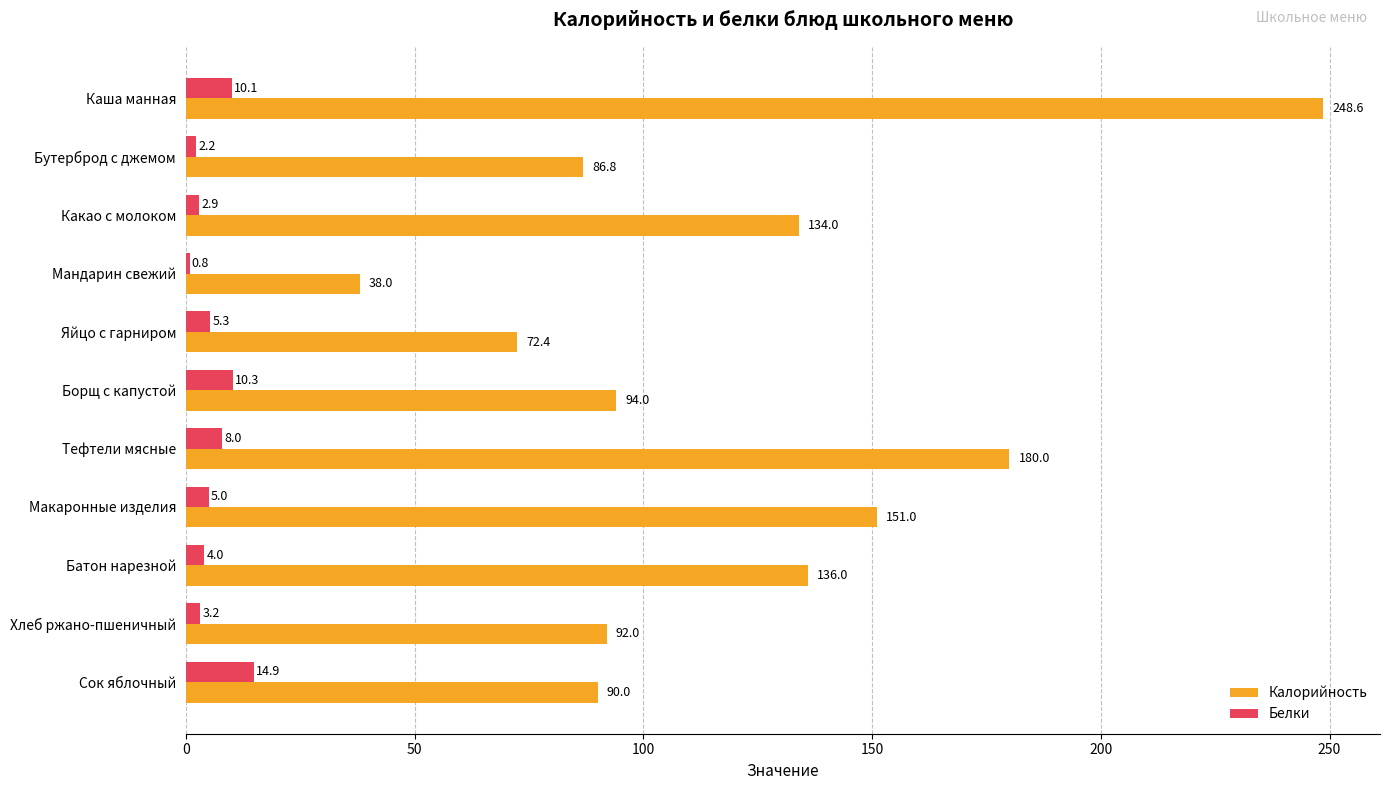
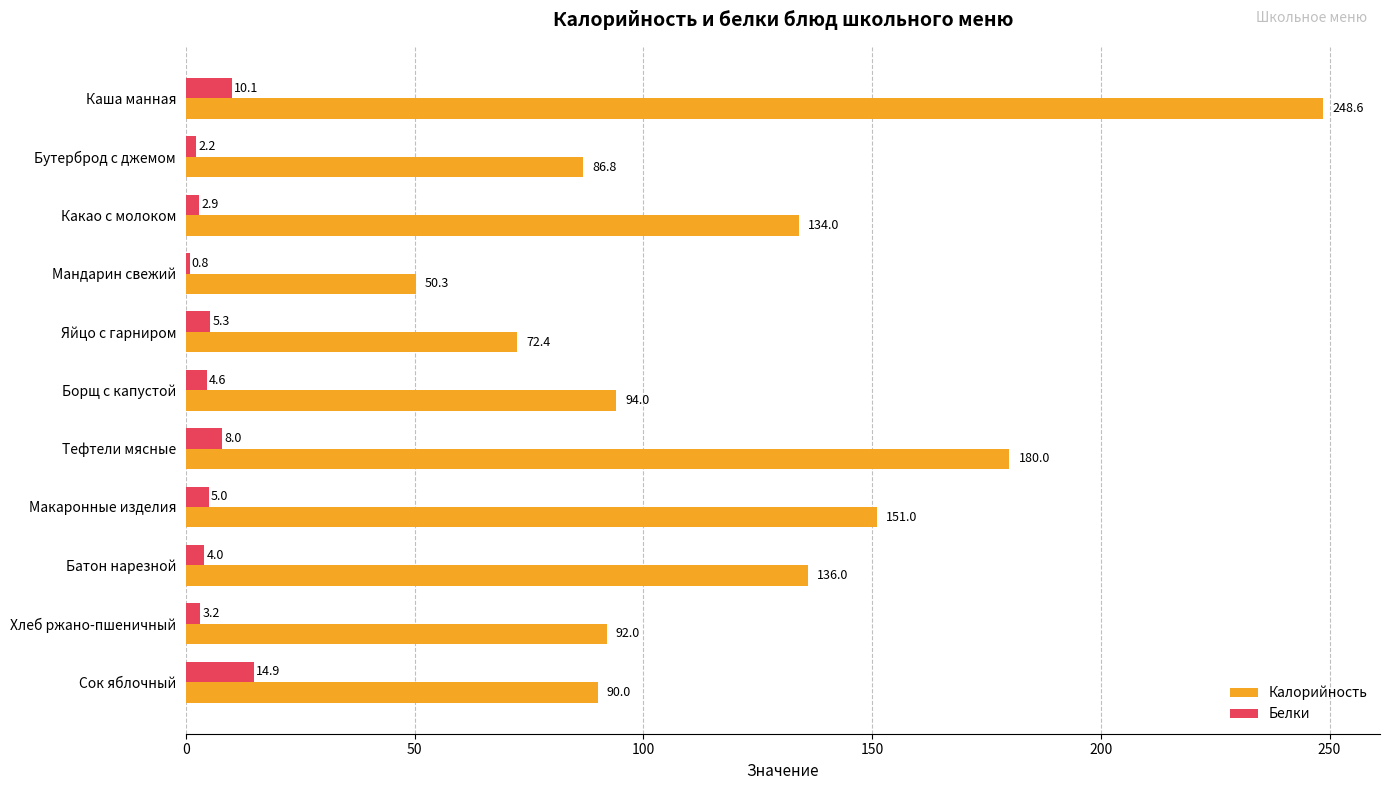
Калорийность, Мандарин свежий: 38.0 -> 50.3
Белки, Борщ с капустой: 10.3 -> 4.6
